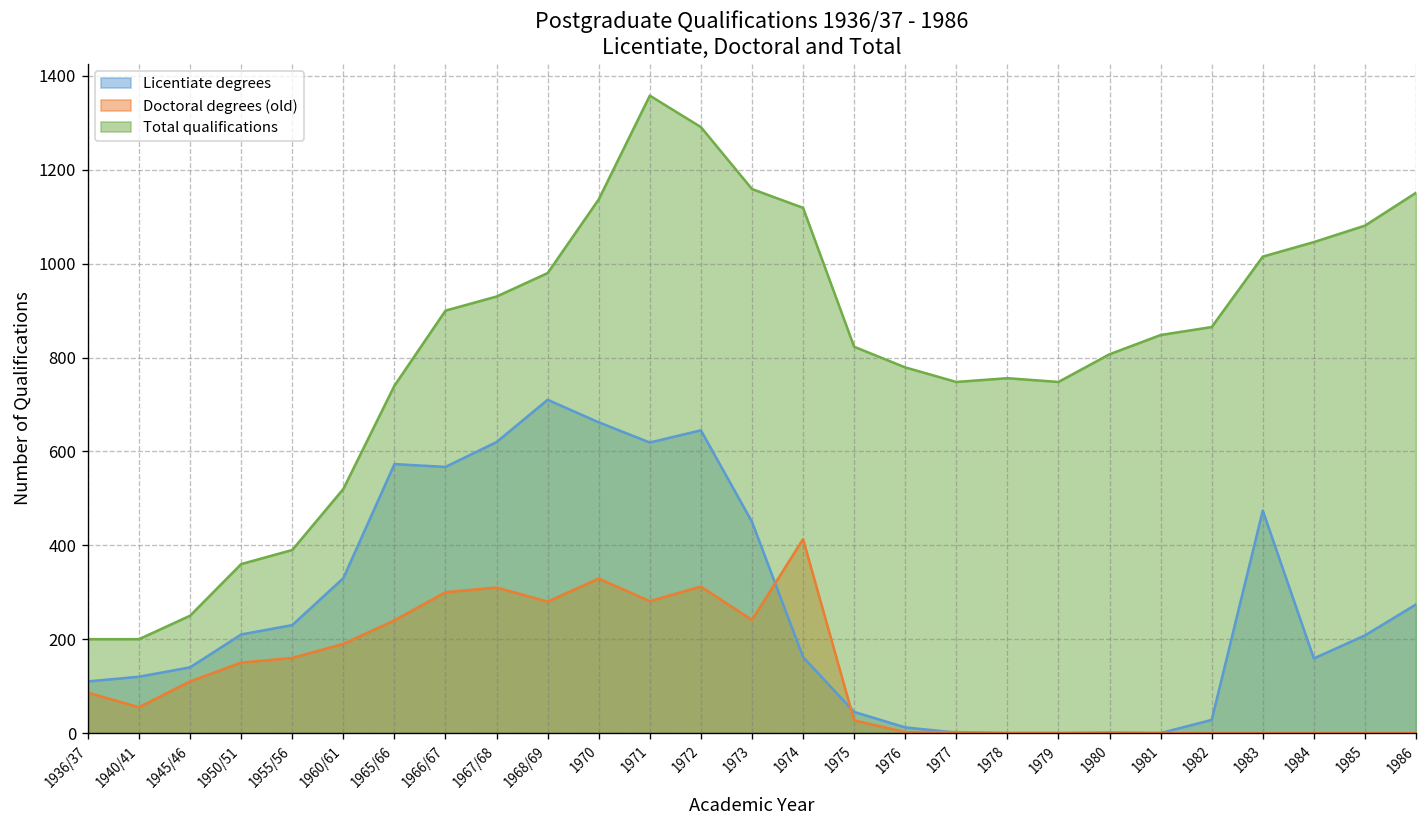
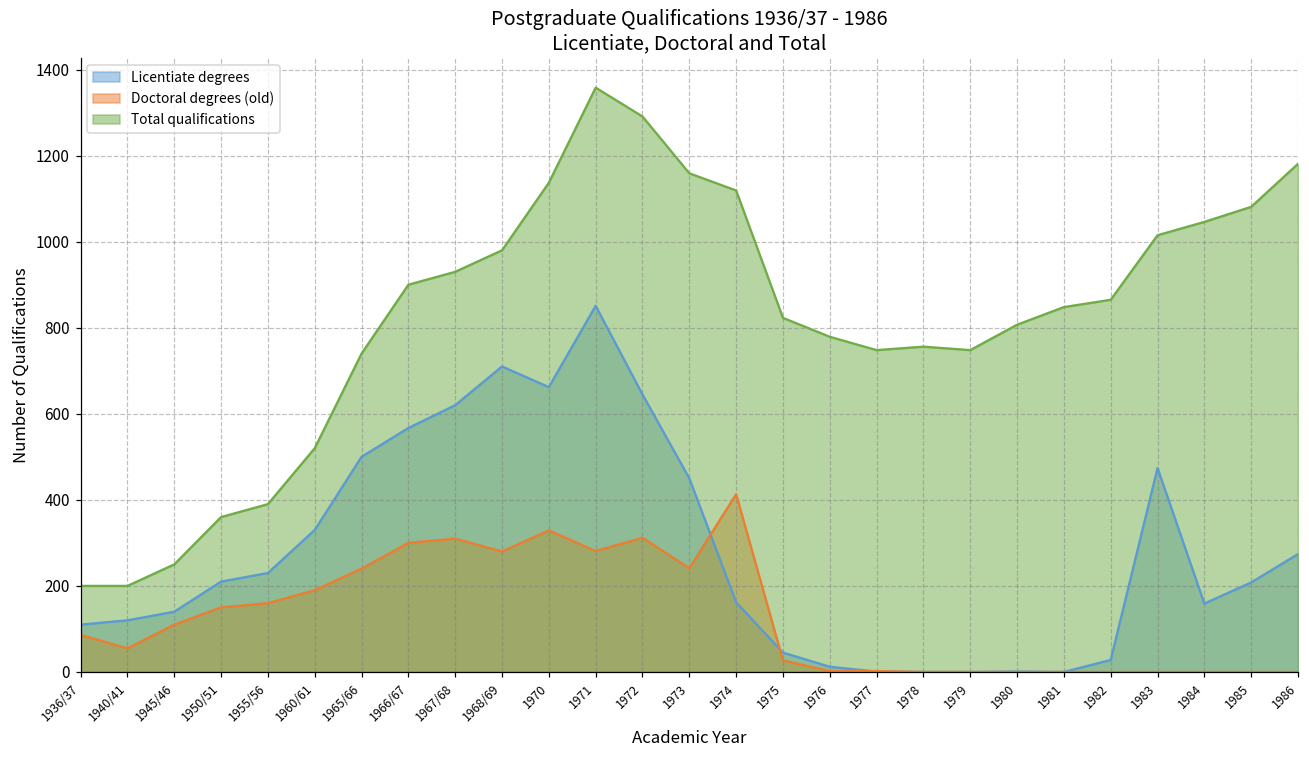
Licentiate degrees, 1965/66: 570 -> 500
Licentiate degrees, 1971: 620 -> 850
Total qualifications, 1986: 1150 -> 1180
